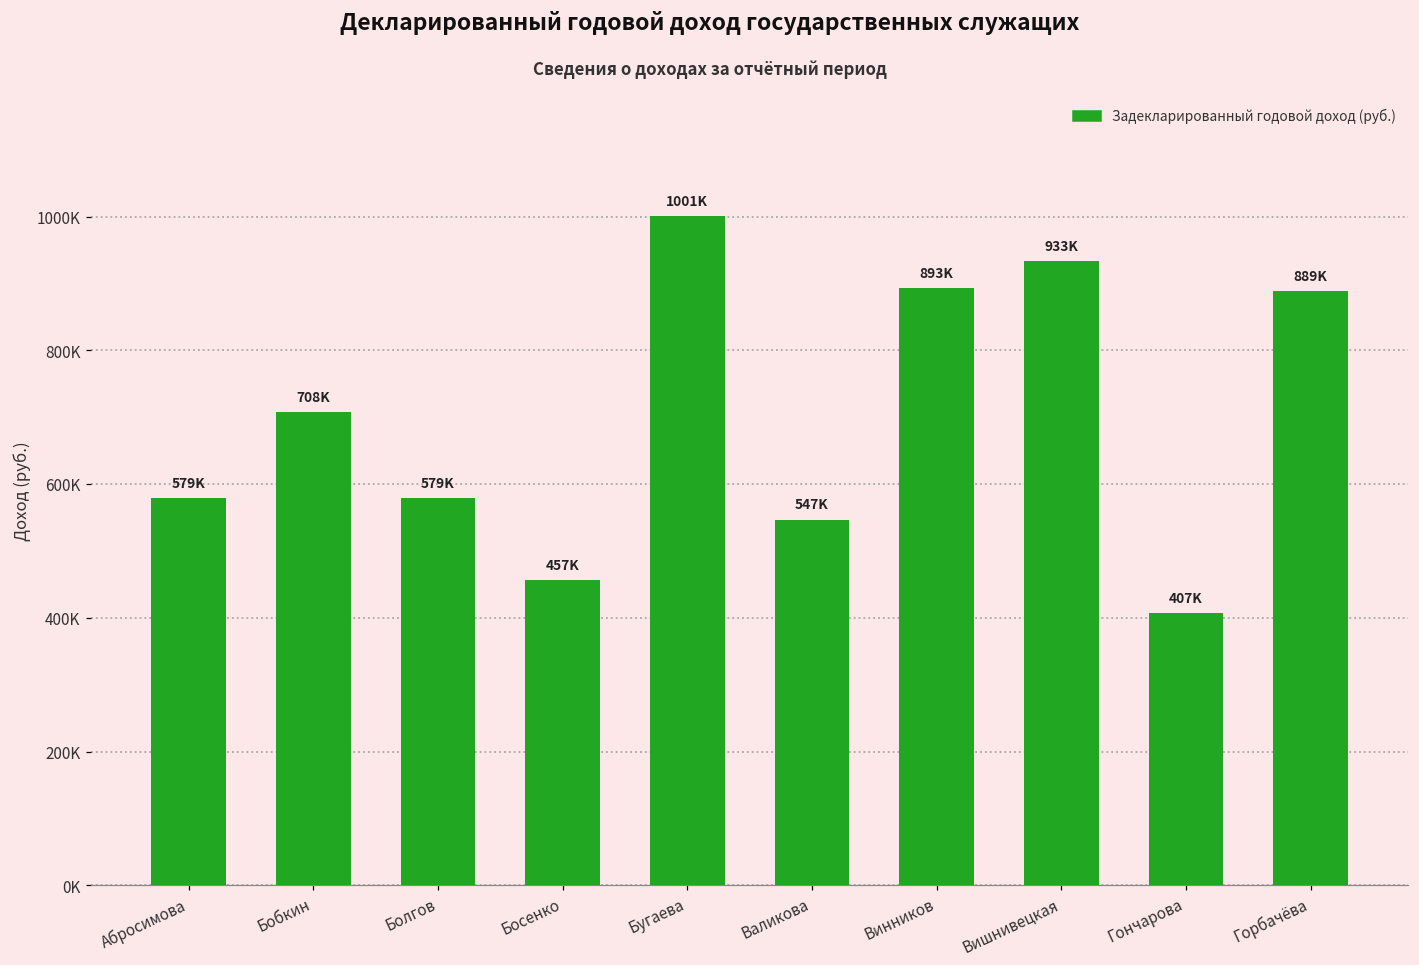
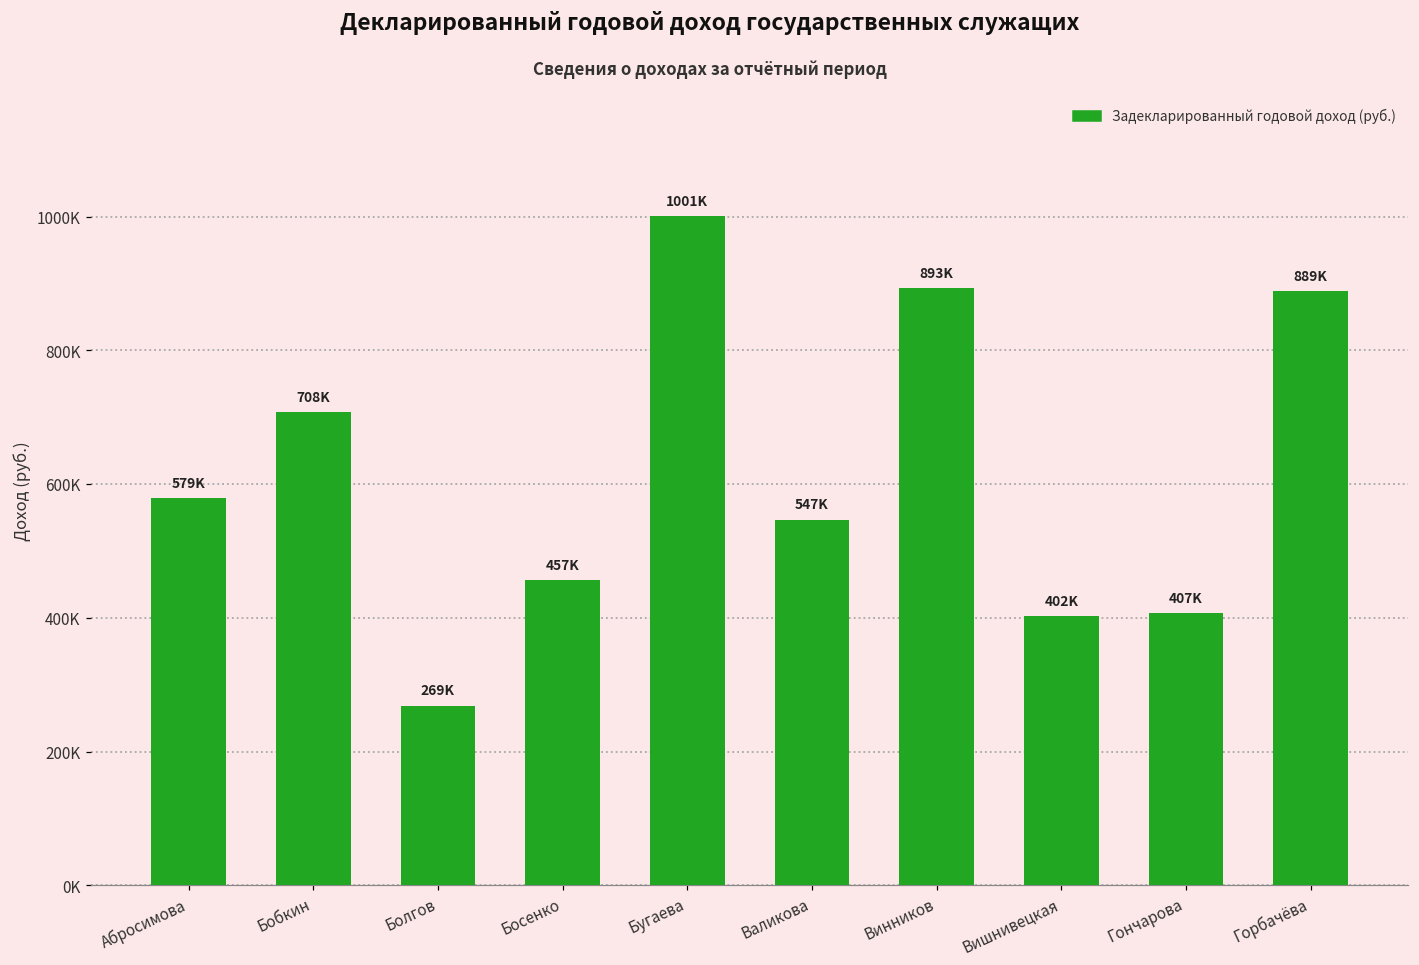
Болгов: 579K -> 269K
Вишнивецкая: 933K -> 402K
